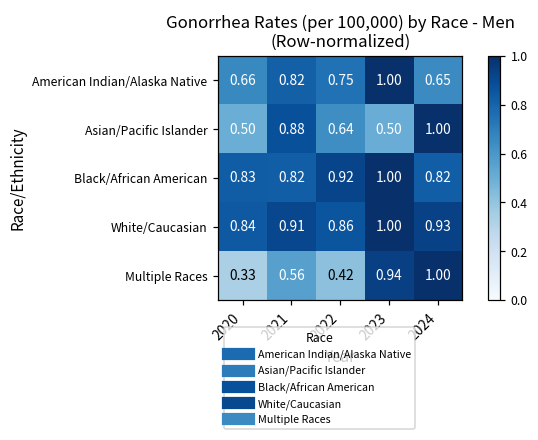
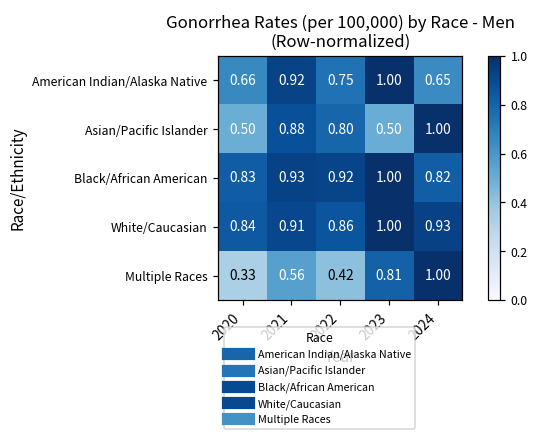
American Indian/Alaska Native, 2021: 0.82 -> 0.92
Asian/Pacific Islander, 2022: 0.64 -> 0.80
Black/African American, 2021: 0.82 -> 0.93
Multiple Races, 2023: 0.94 -> 0.81
